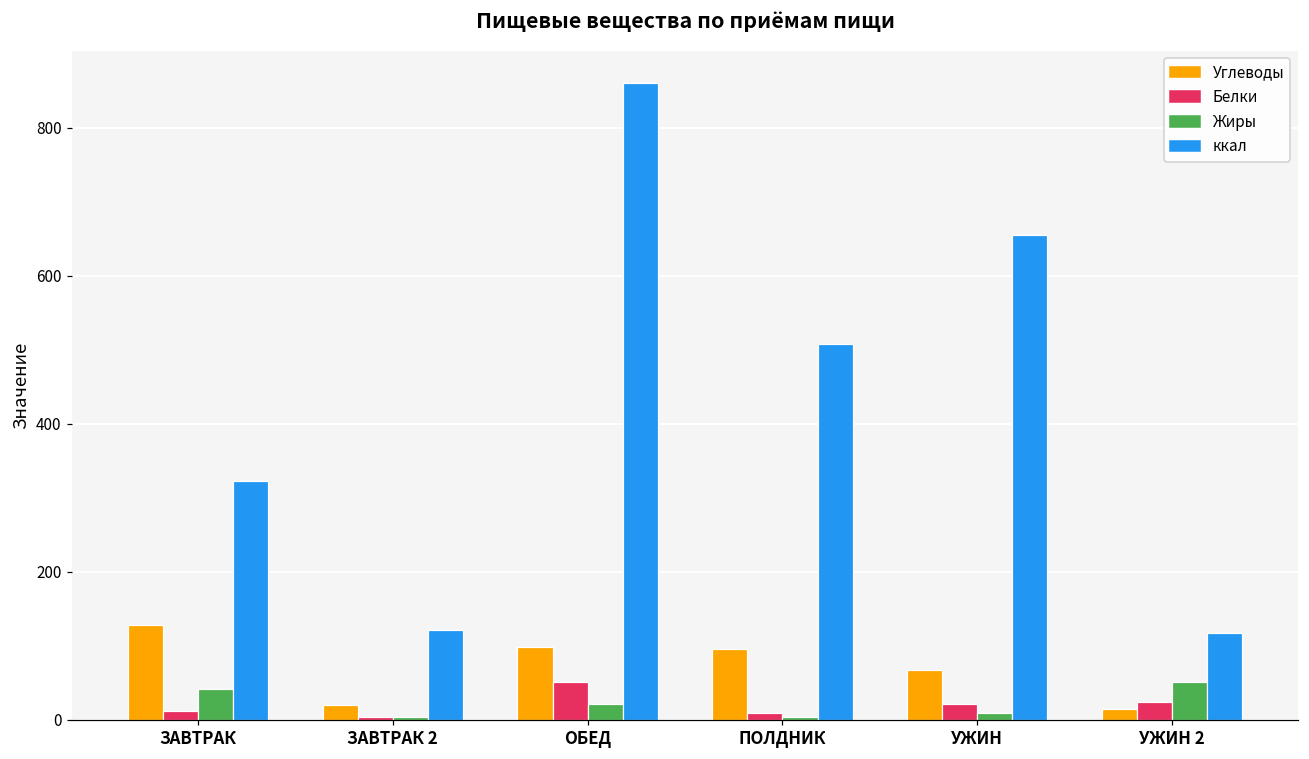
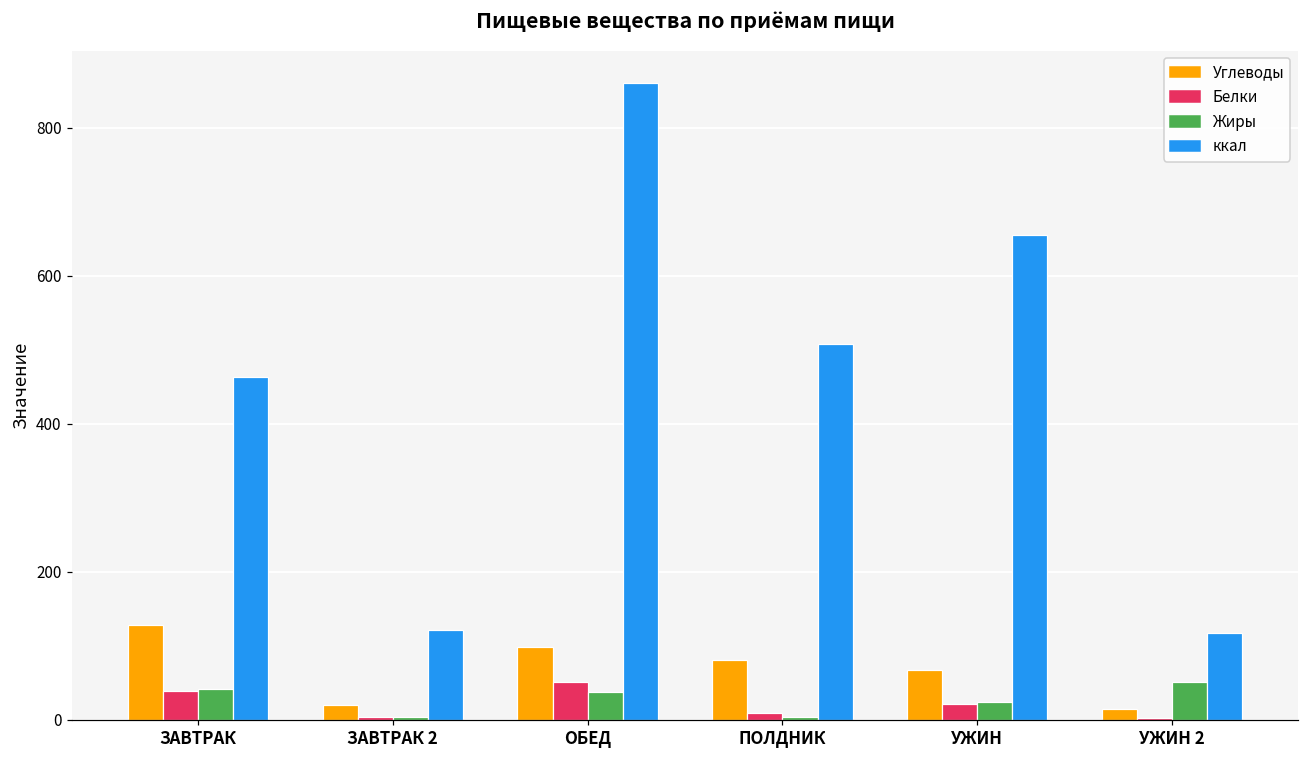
Белки, ЗАВТРАК: 10 -> 40
ккал, ЗАВТРАК: 320 -> 460
Жиры, ОБЕД: 20 -> 40
Углеводы, ПОЛДНИК: 100 -> 80
Жиры, УЖИН: 10 -> 20
Белки, УЖИН 2: 20 -> 0
